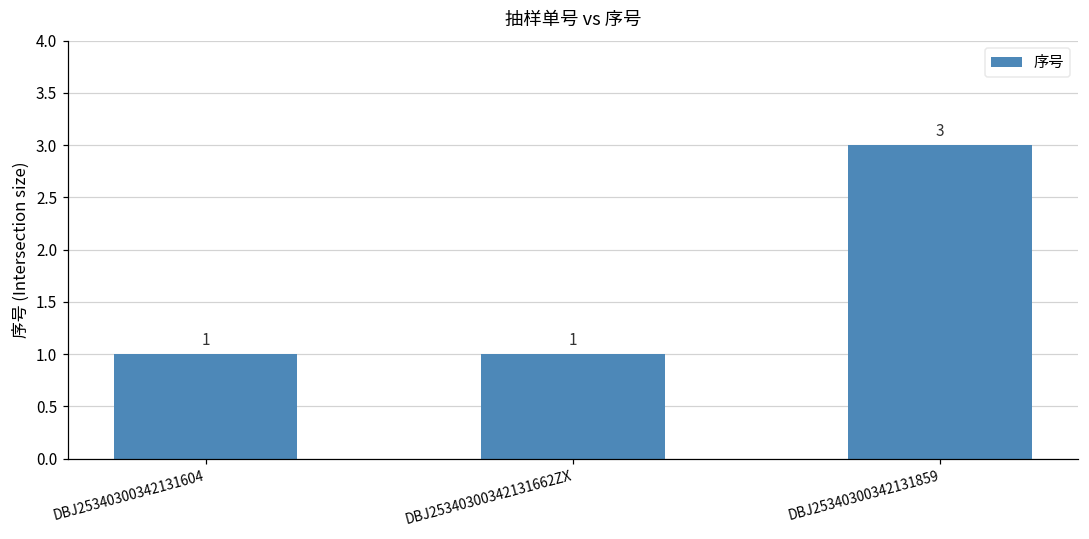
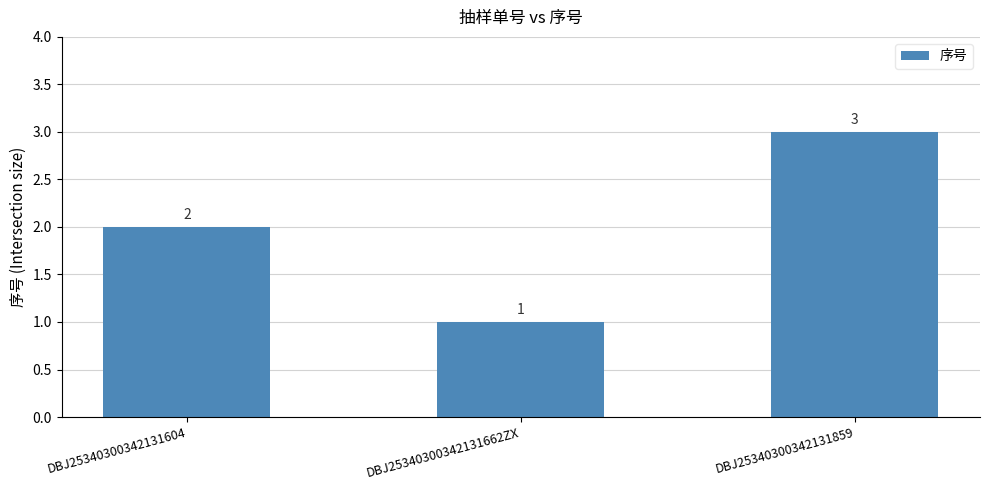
DBJ25340300342131604: 1 -> 2
